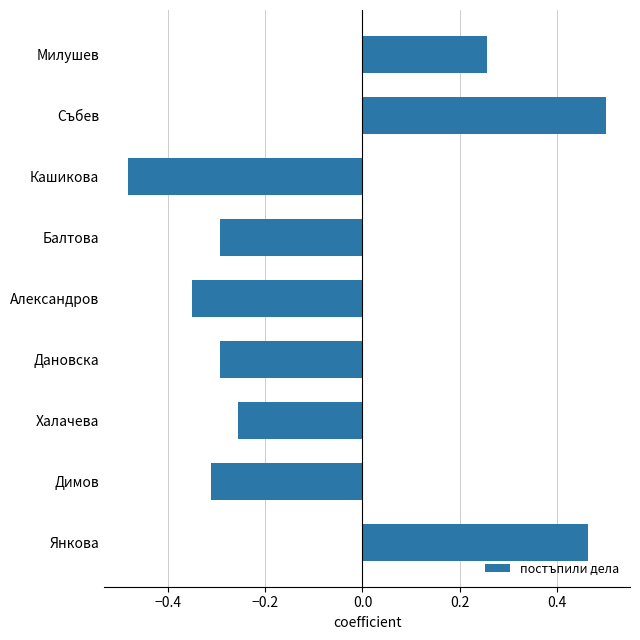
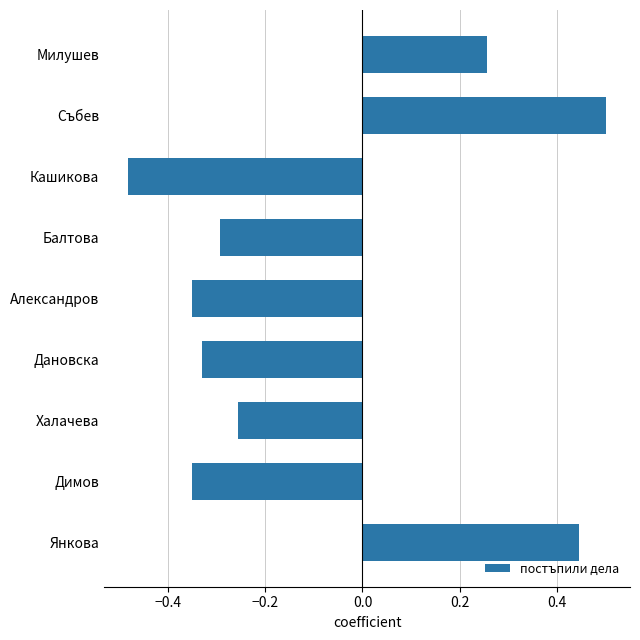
Дановска: -0.29 -> -0.33
Димов: -0.31 -> -0.35
Янкова: 0.46 -> 0.44
